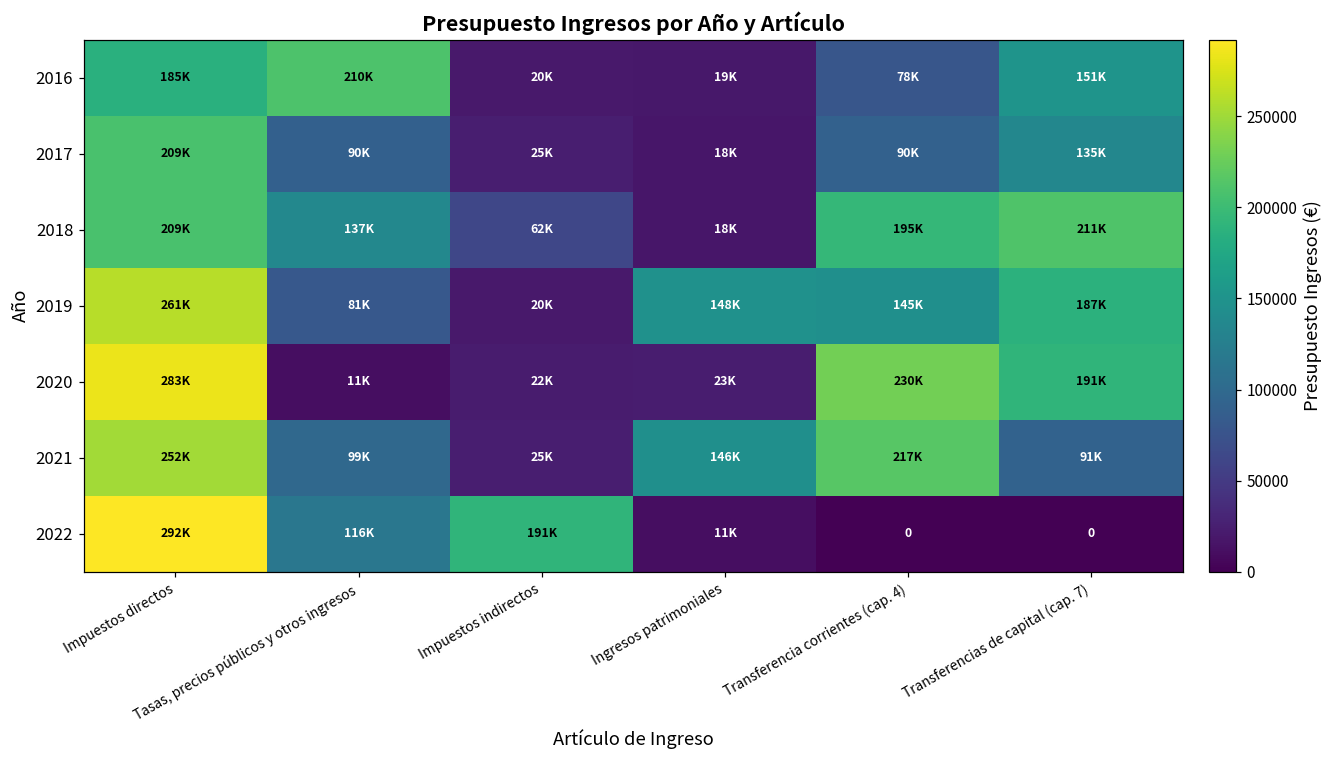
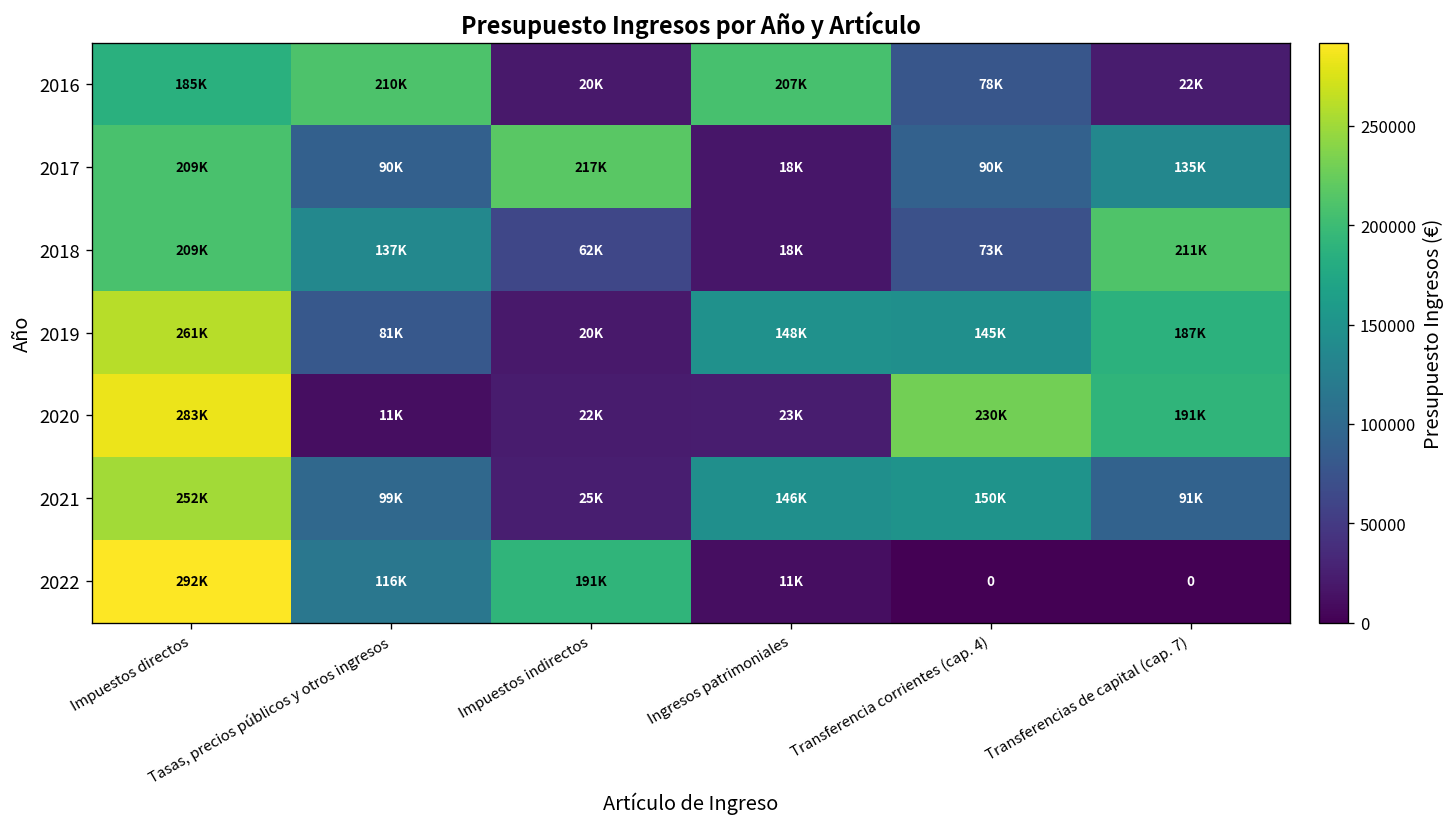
2016, Ingresos patrimoniales: 19K -> 207K
2016, Transferencias de capital (cap. 7): 151K -> 22K
2017, Impuestos indirectos: 25K -> 217K
2018, Transferencia corrientes (cap. 4): 195K -> 73K
2021, Transferencia corrientes (cap. 4): 217K -> 150K
